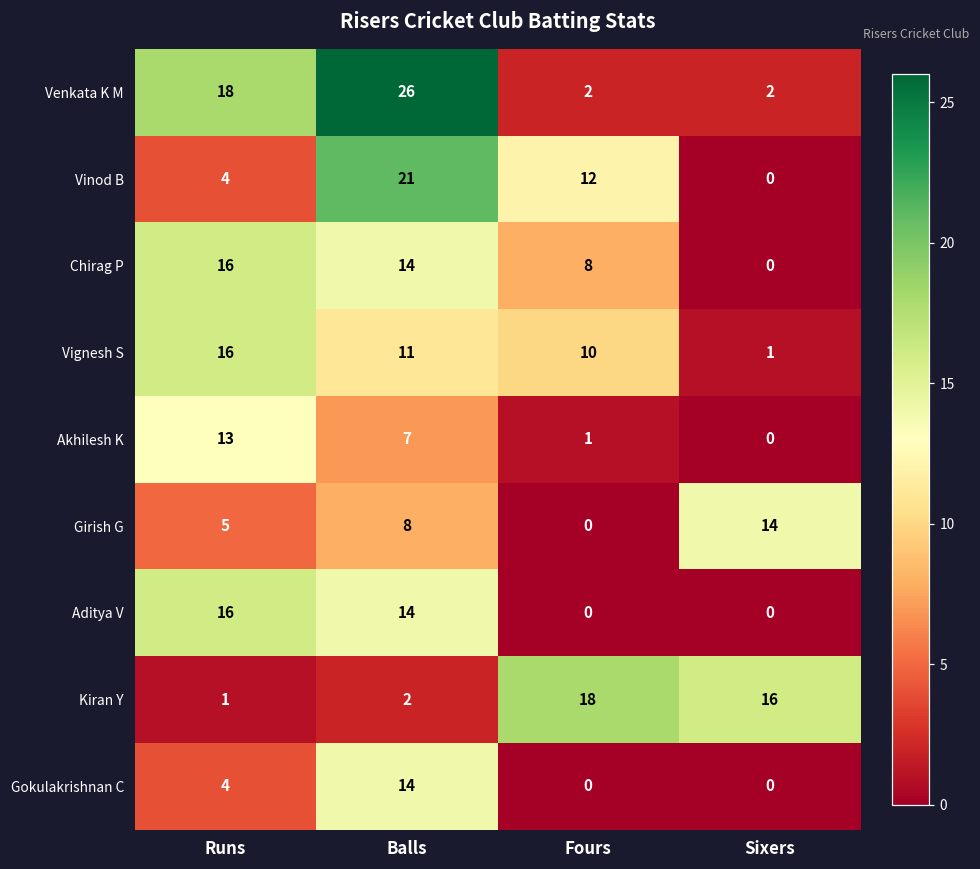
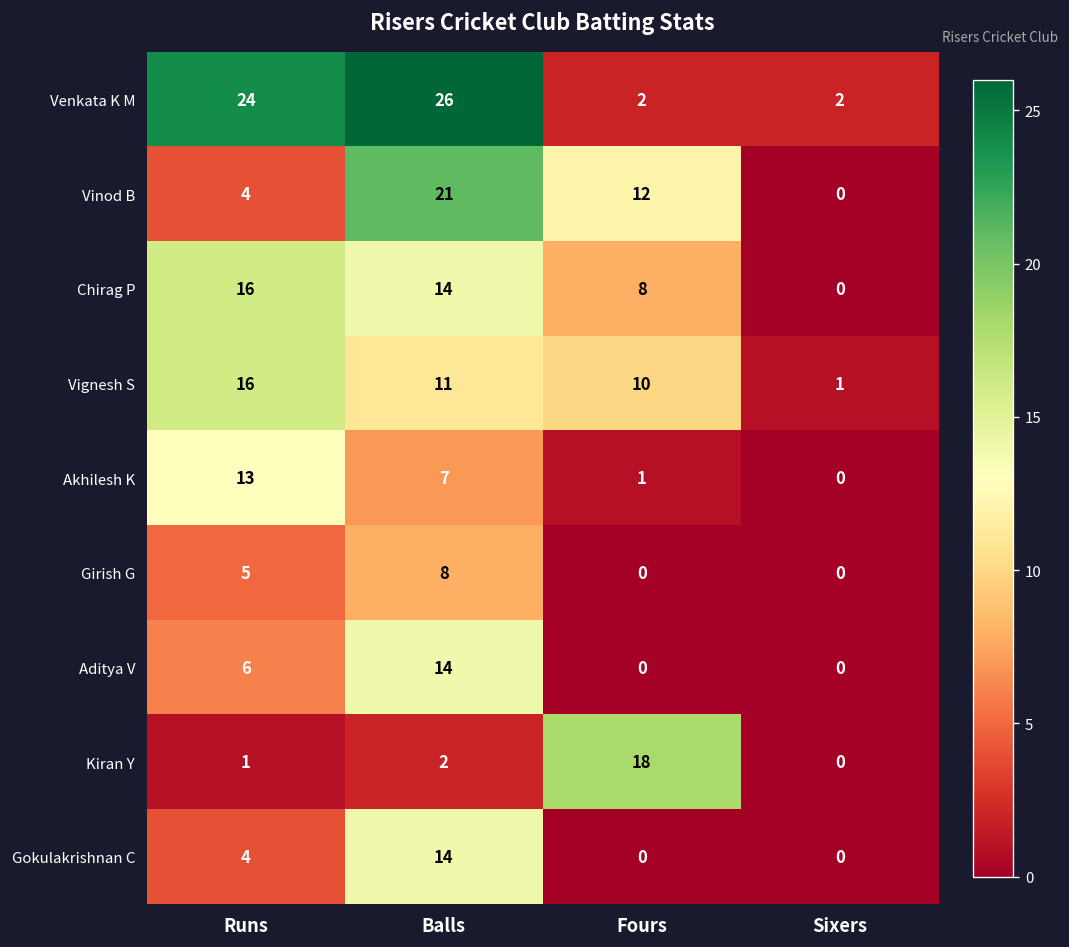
Venkata K M, Runs: 18 -> 24
Girish G, Sixers: 14 -> 0
Aditya V, Runs: 16 -> 6
Kiran Y, Sixers: 16 -> 0
